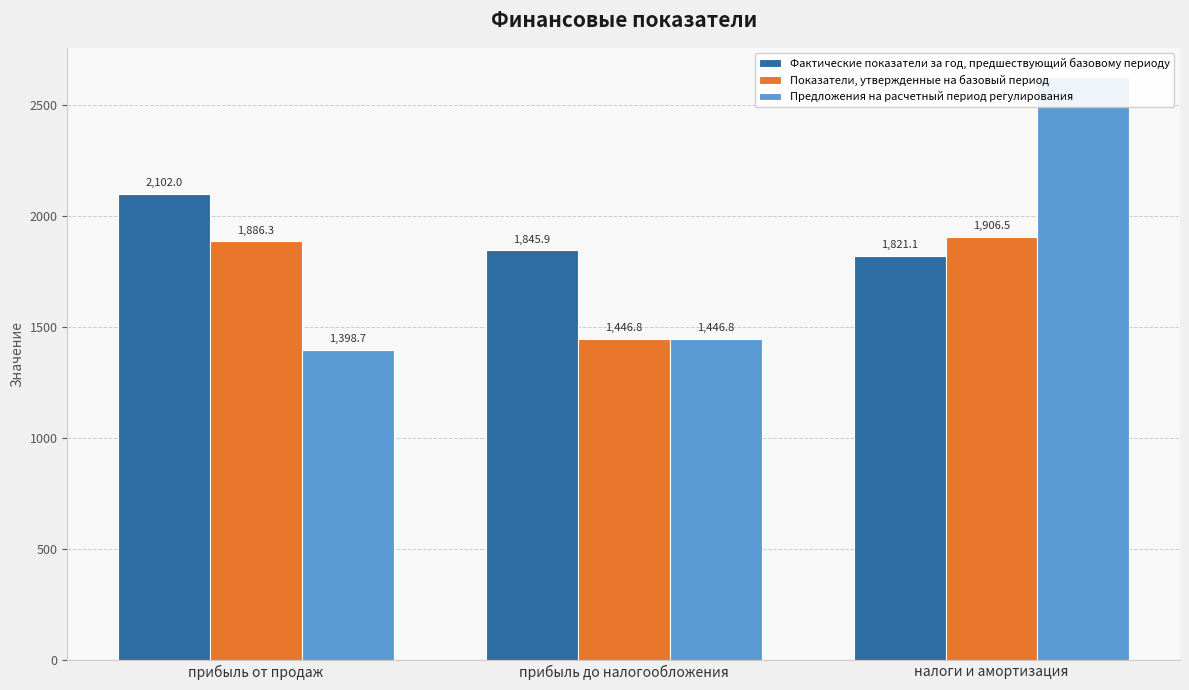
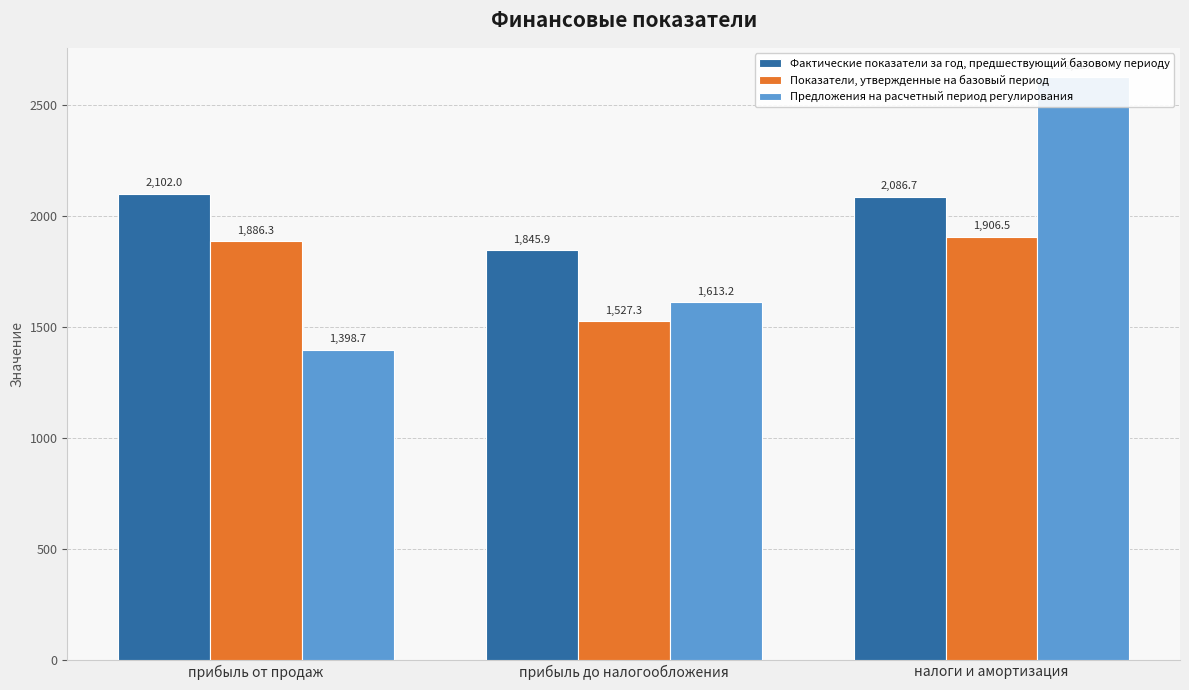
Показатели, утвержденные на базовый период, прибыль до налогообложения: 1,446.8 -> 1,527.3
Предложения на расчетный период регулирования, прибыль до налогообложения: 1,446.8 -> 1,613.2
Фактические показатели за год, предшествующий базовому периоду, налоги и амортизация: 1,821.1 -> 2,086.7
